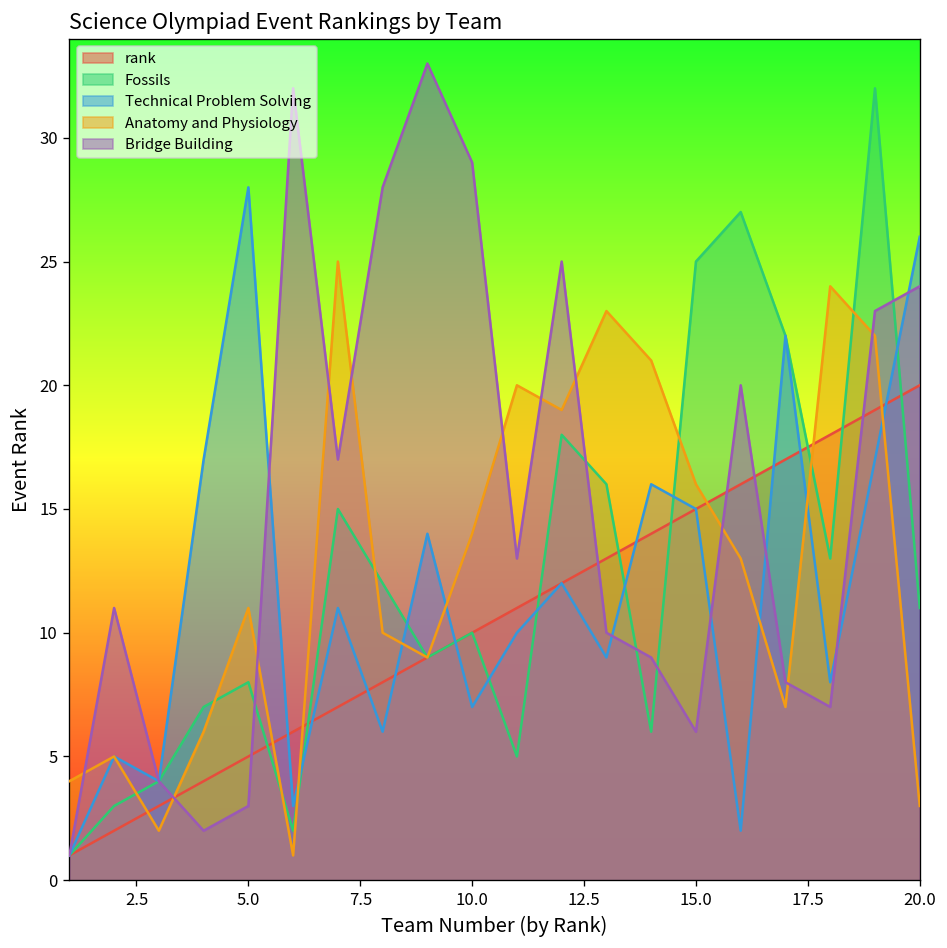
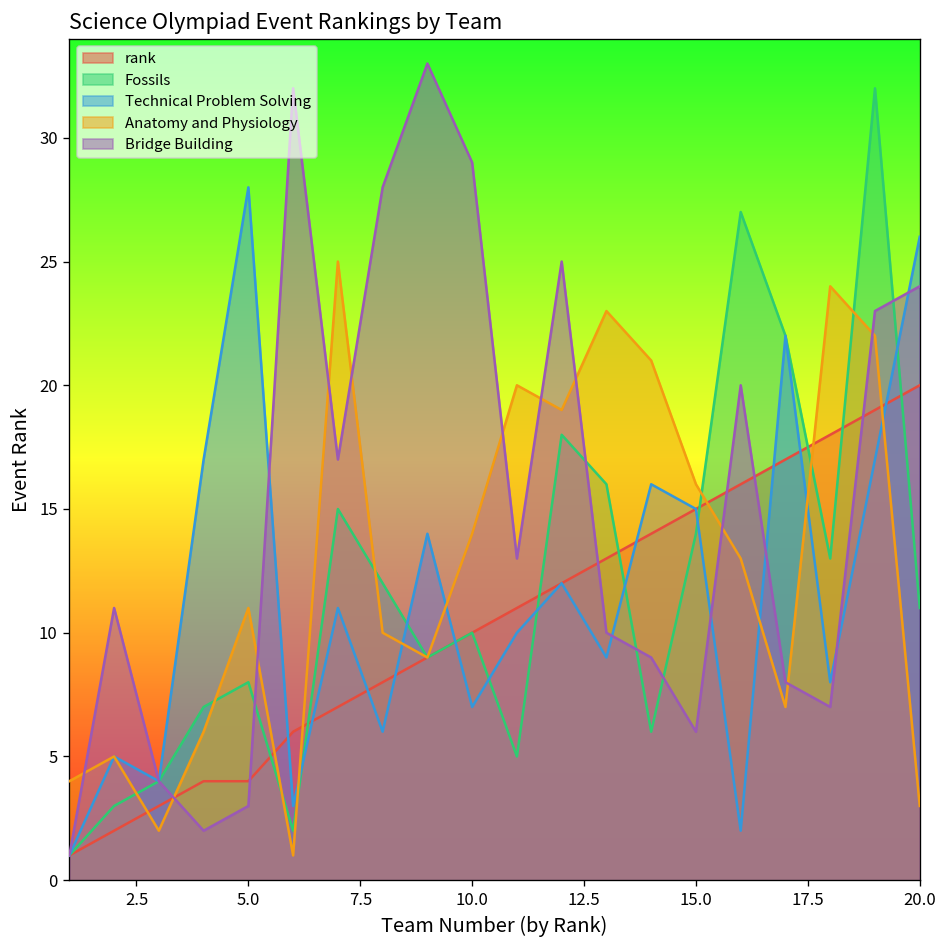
rank, 5.0: 5 -> 4
Fossils, 15.0: 25 -> 14
